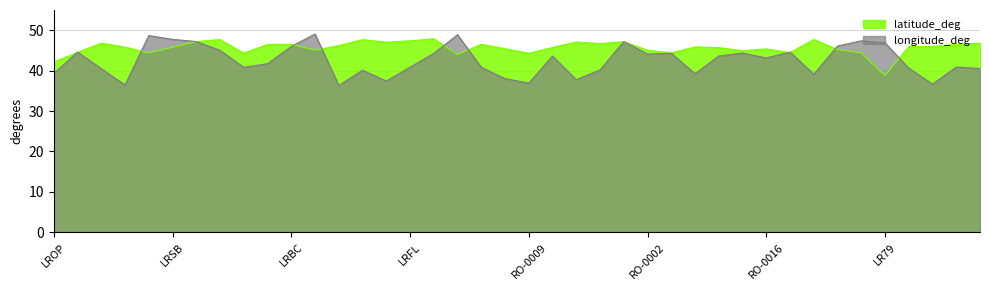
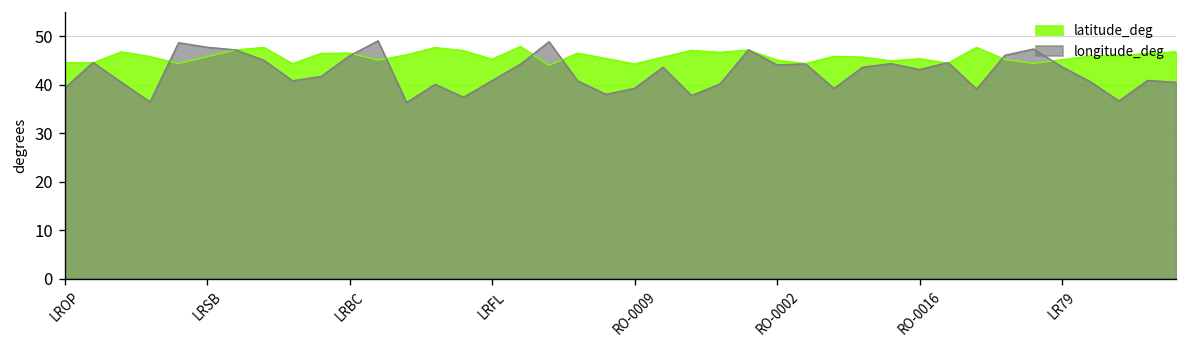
latitude_deg, LROP: 42 -> 45
latitude_deg, LRFL: 47 -> 45
longitude_deg, RO-0009: 37 -> 39
latitude_deg, LR79: 39 -> 45
longitude_deg, LR79: 47 -> 44
